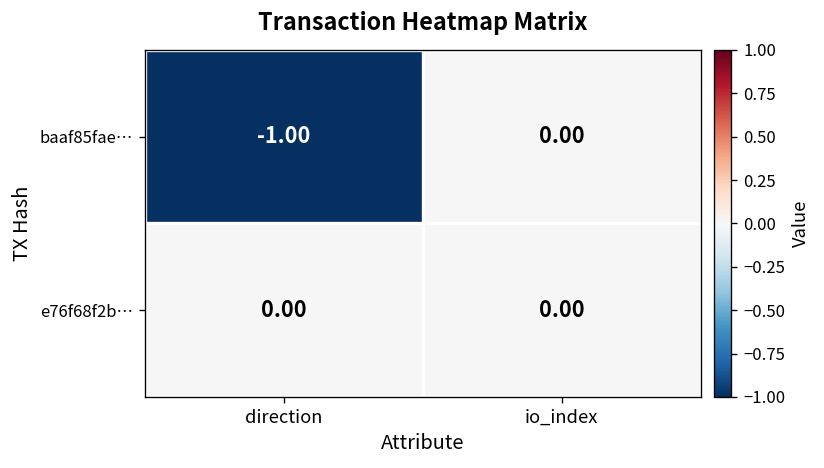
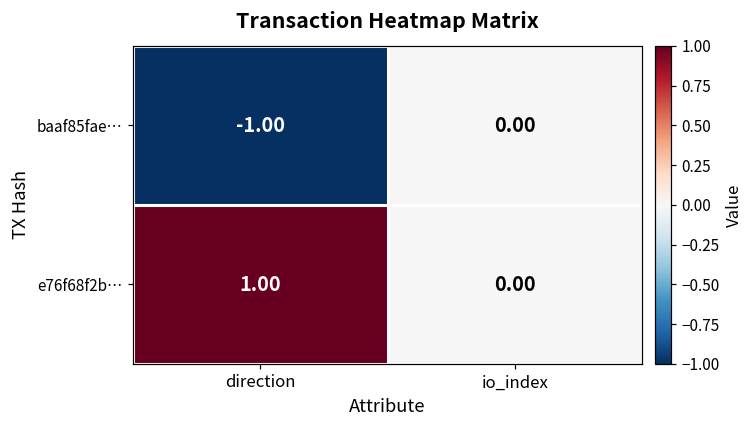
e76f68f2b…, direction: 0.00 -> 1.00
